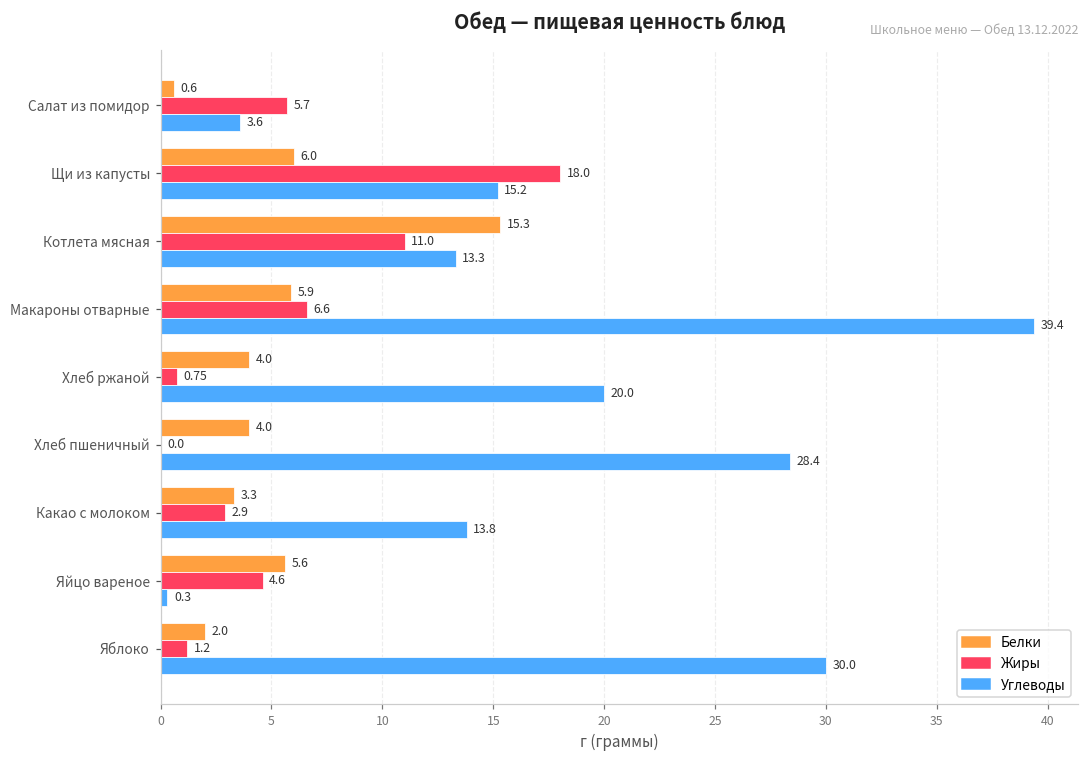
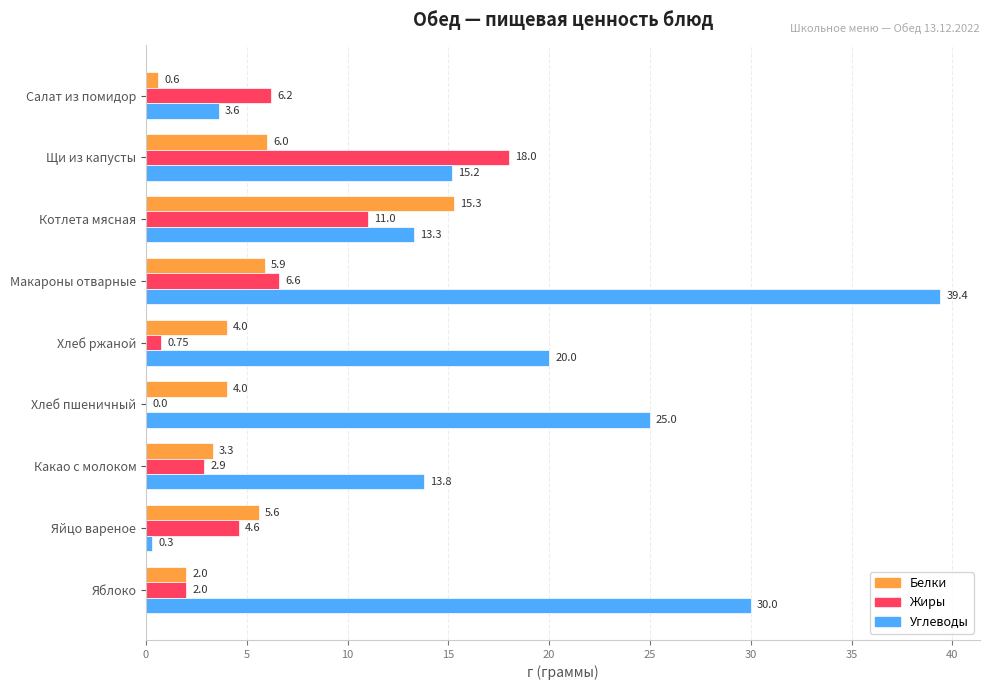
Жиры, Салат из помидор: 5.7 -> 6.2
Углеводы, Хлеб пшеничный: 28.4 -> 25.0
Жиры, Яблоко: 1.2 -> 2.0
